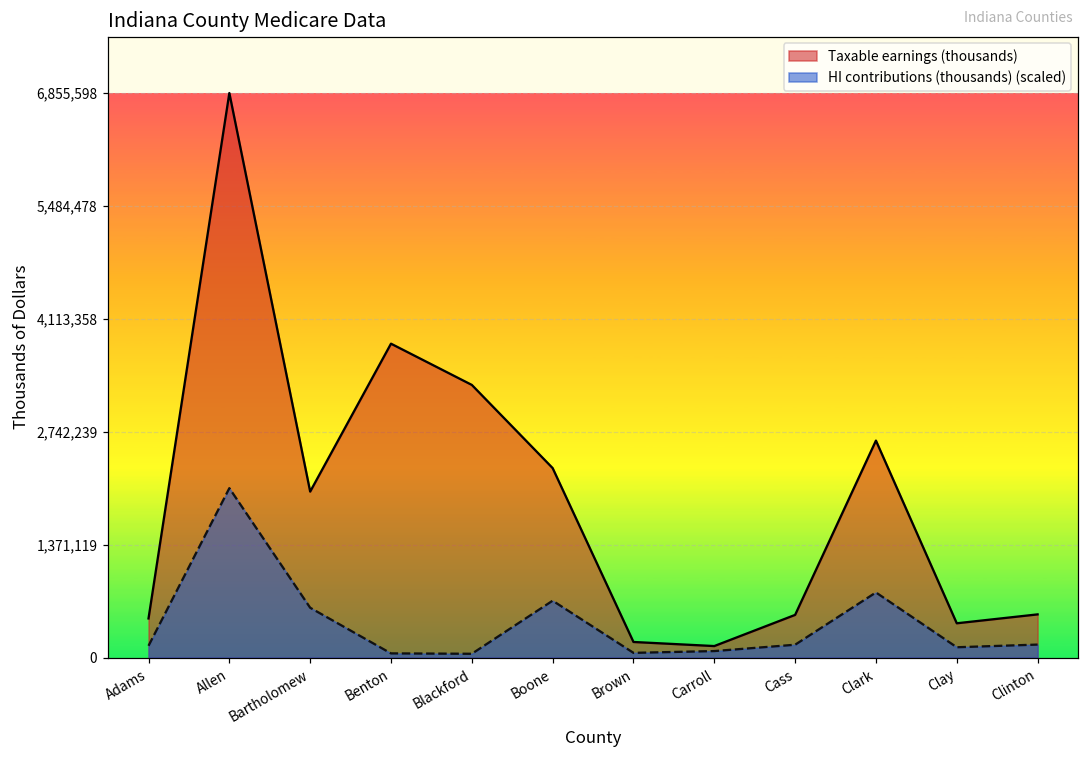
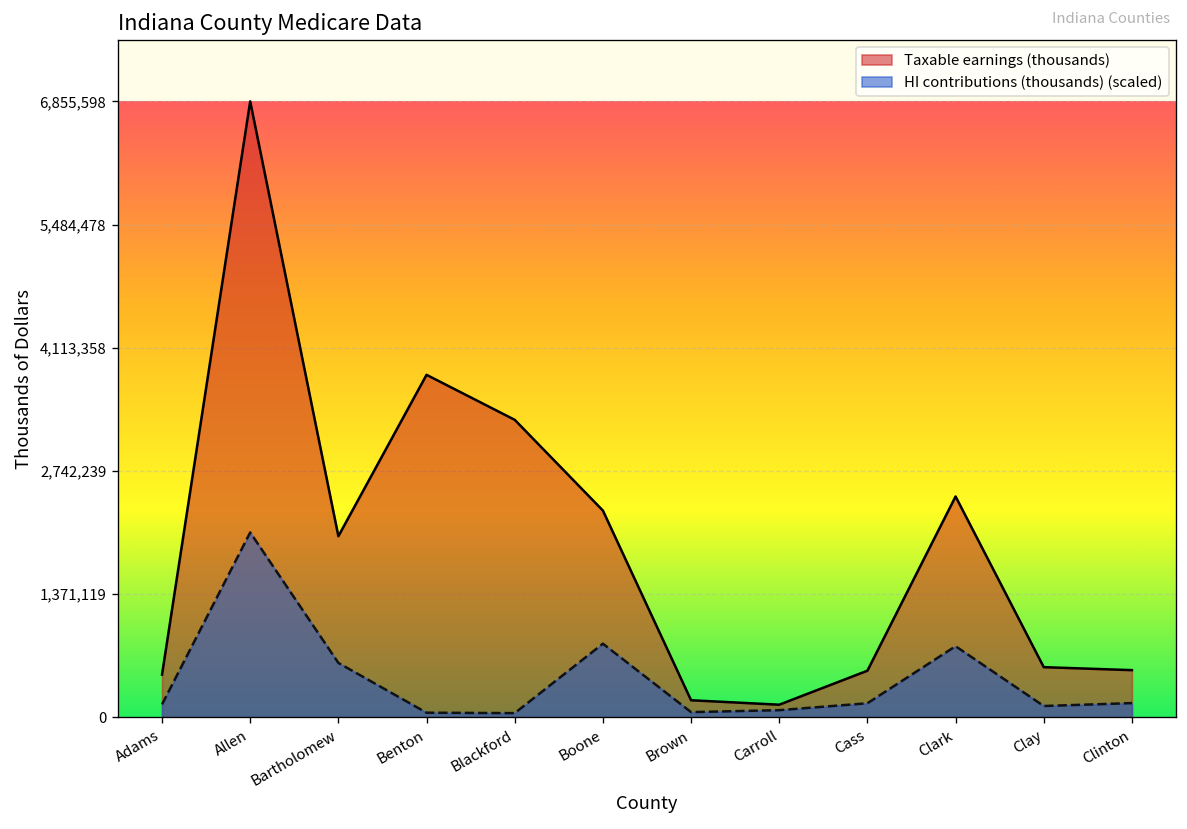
HI contributions (thousands) (scaled), Boone: 700,000 -> 800,000
Taxable earnings (thousands), Clark: 2,600,000 -> 2,500,000
Taxable earnings (thousands), Clay: 400,000 -> 600,000
